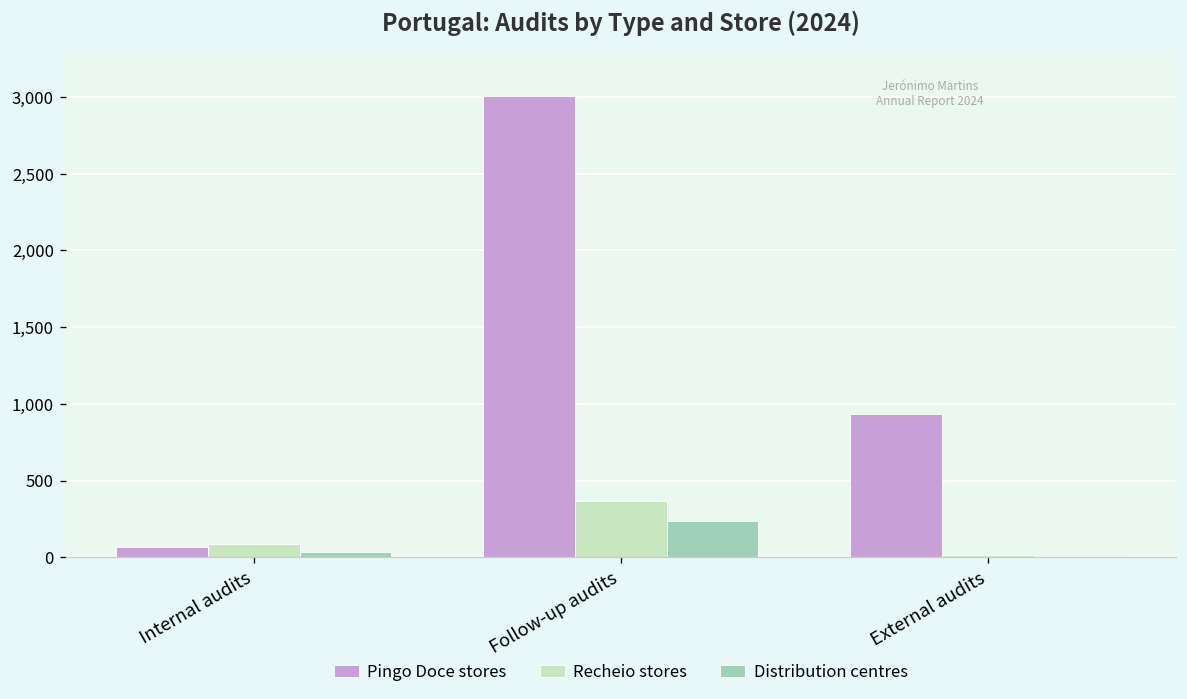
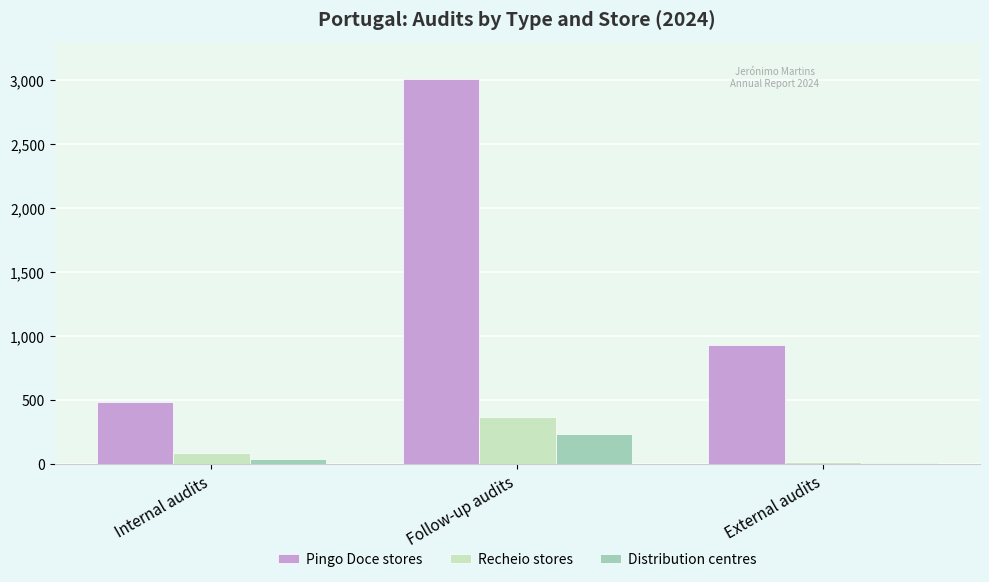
Pingo Doce stores, Internal audits: 70 -> 490
